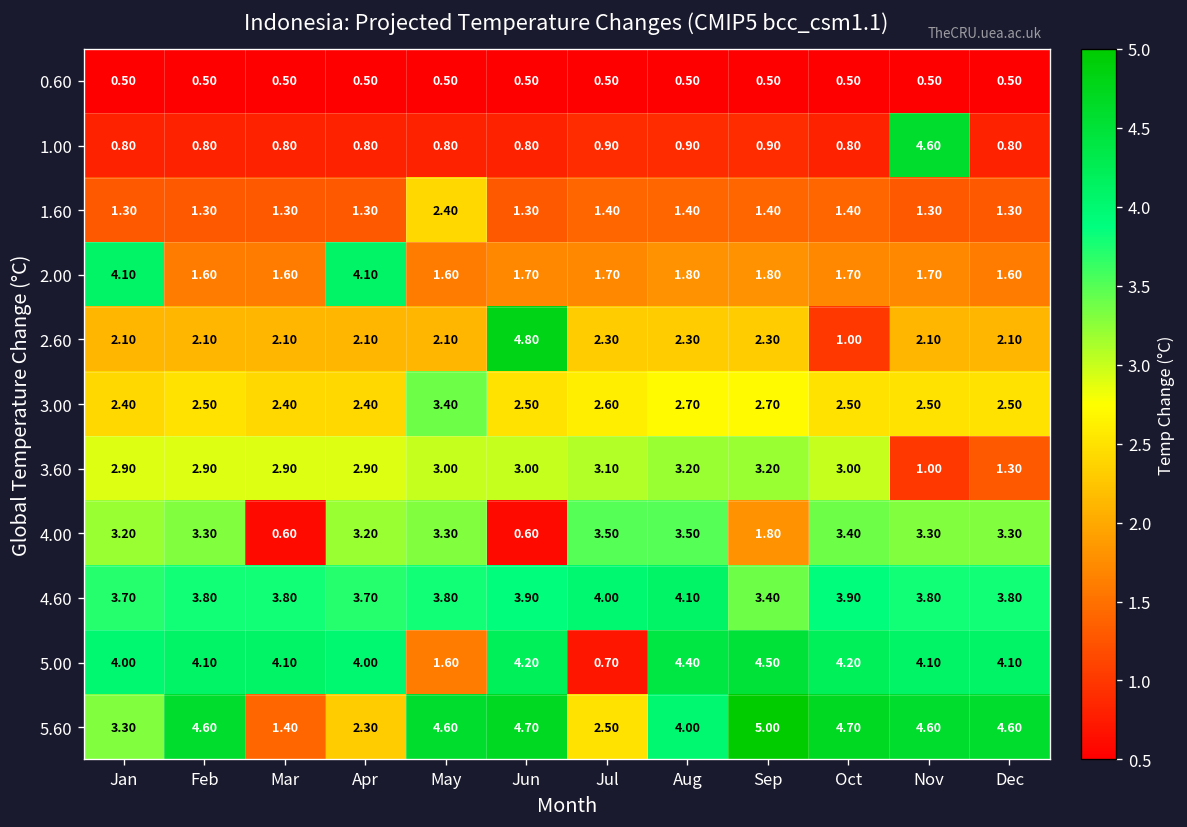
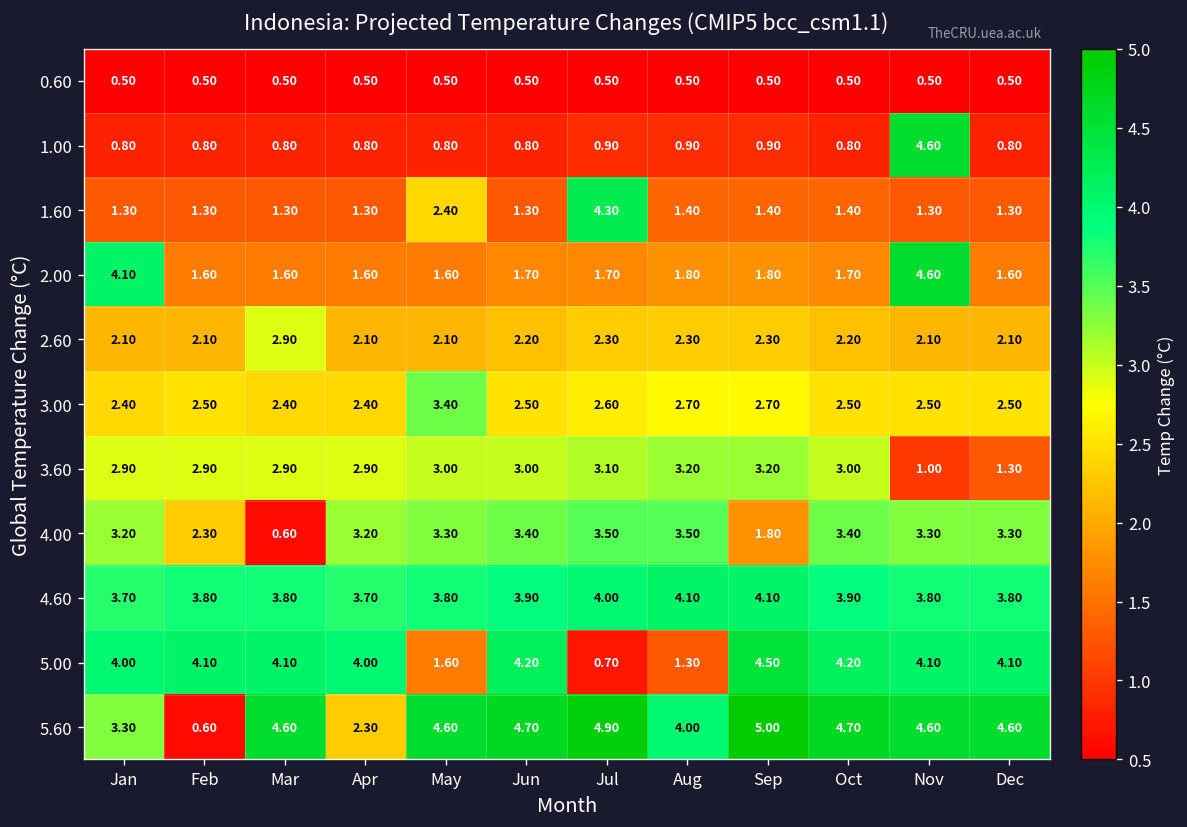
1.60, Jul: 1.40 -> 4.30
2.00, Apr: 4.10 -> 1.60
2.00, Nov: 1.70 -> 4.60
2.60, Mar: 2.10 -> 2.90
2.60, Jun: 4.80 -> 2.20
2.60, Oct: 1.00 -> 2.20
4.00, Feb: 3.30 -> 2.30
4.00, Jun: 0.60 -> 3.40
4.60, Sep: 3.40 -> 4.10
5.00, Aug: 4.40 -> 1.30
5.60, Feb: 4.60 -> 0.60
5.60, Mar: 1.40 -> 4.60
5.60, Jul: 2.50 -> 4.90
